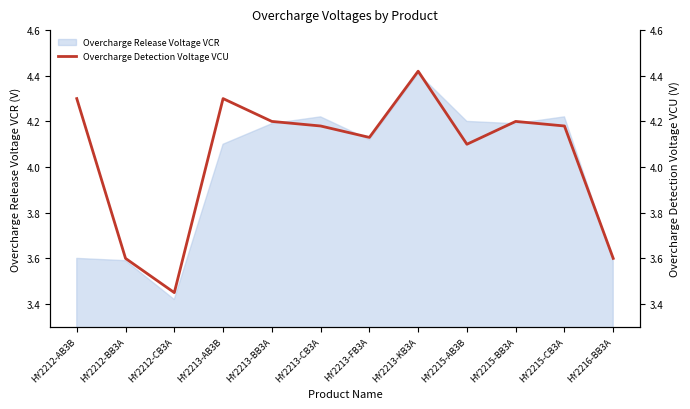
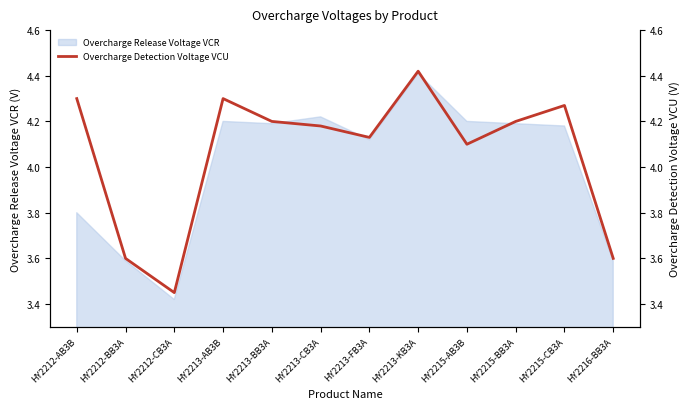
Overcharge Release Voltage VCR, HY2212-AB3B: 3.6 -> 3.8
Overcharge Release Voltage VCR, HY2213-AB3B: 4.1 -> 4.2
Overcharge Release Voltage VCR, HY2215-CB3A: 4.22 -> 4.18
Overcharge Detection Voltage VCU, HY2215-CB3A: 4.18 -> 4.27
